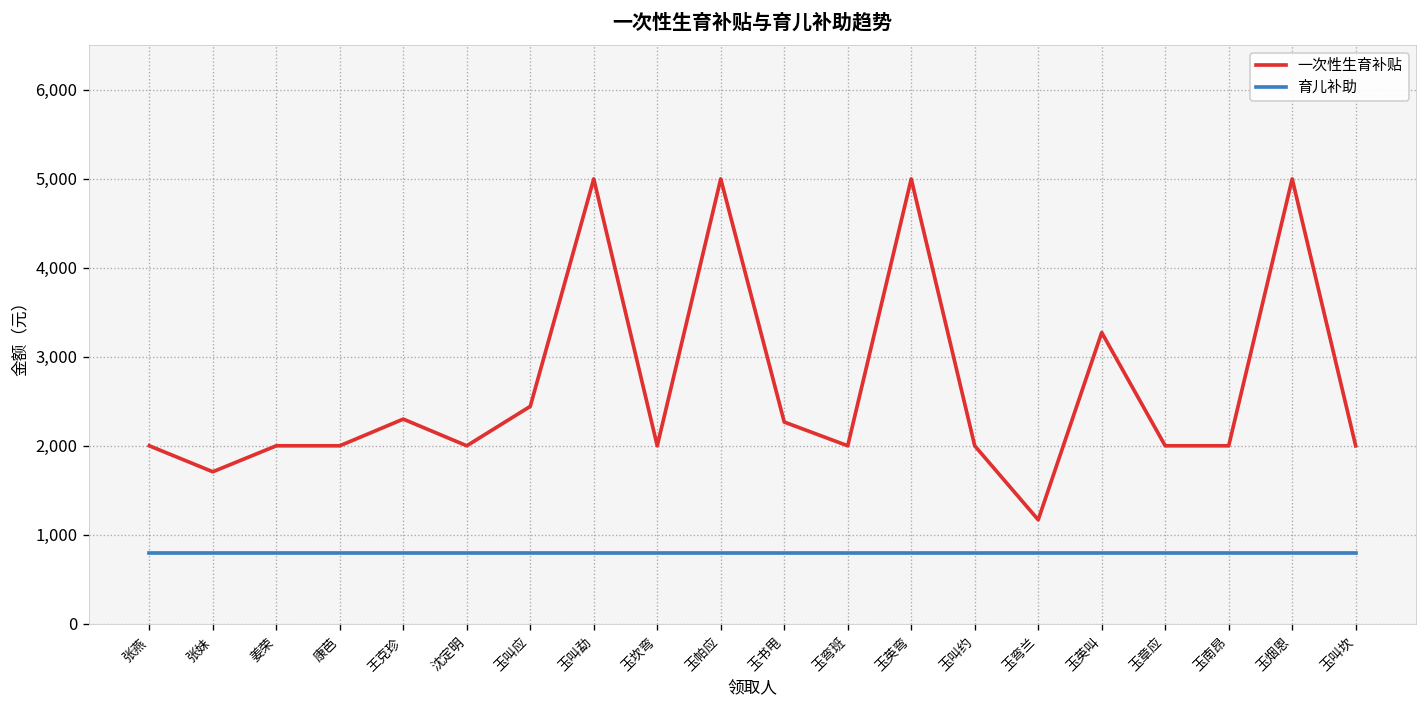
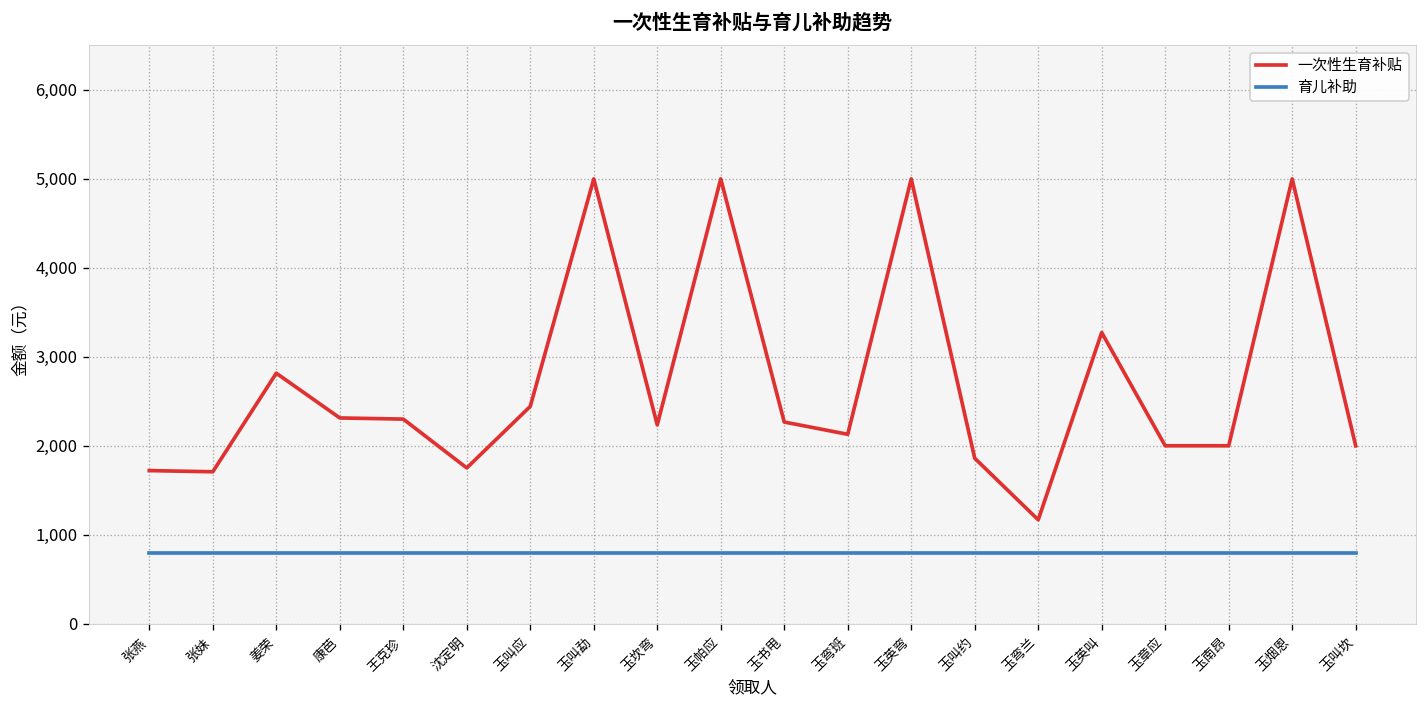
一次性生育补贴, 张燕: 2,000 -> 1,700
一次性生育补贴, 姜荣: 2,000 -> 2,800
一次性生育补贴, 康芭: 2,000 -> 2,300
一次性生育补贴, 沈定明: 2,000 -> 1,800
一次性生育补贴, 玉坎弯: 2,000 -> 2,200
一次性生育补贴, 玉弯班: 2,000 -> 2,100
一次性生育补贴, 玉叫约: 2,000 -> 1,900
